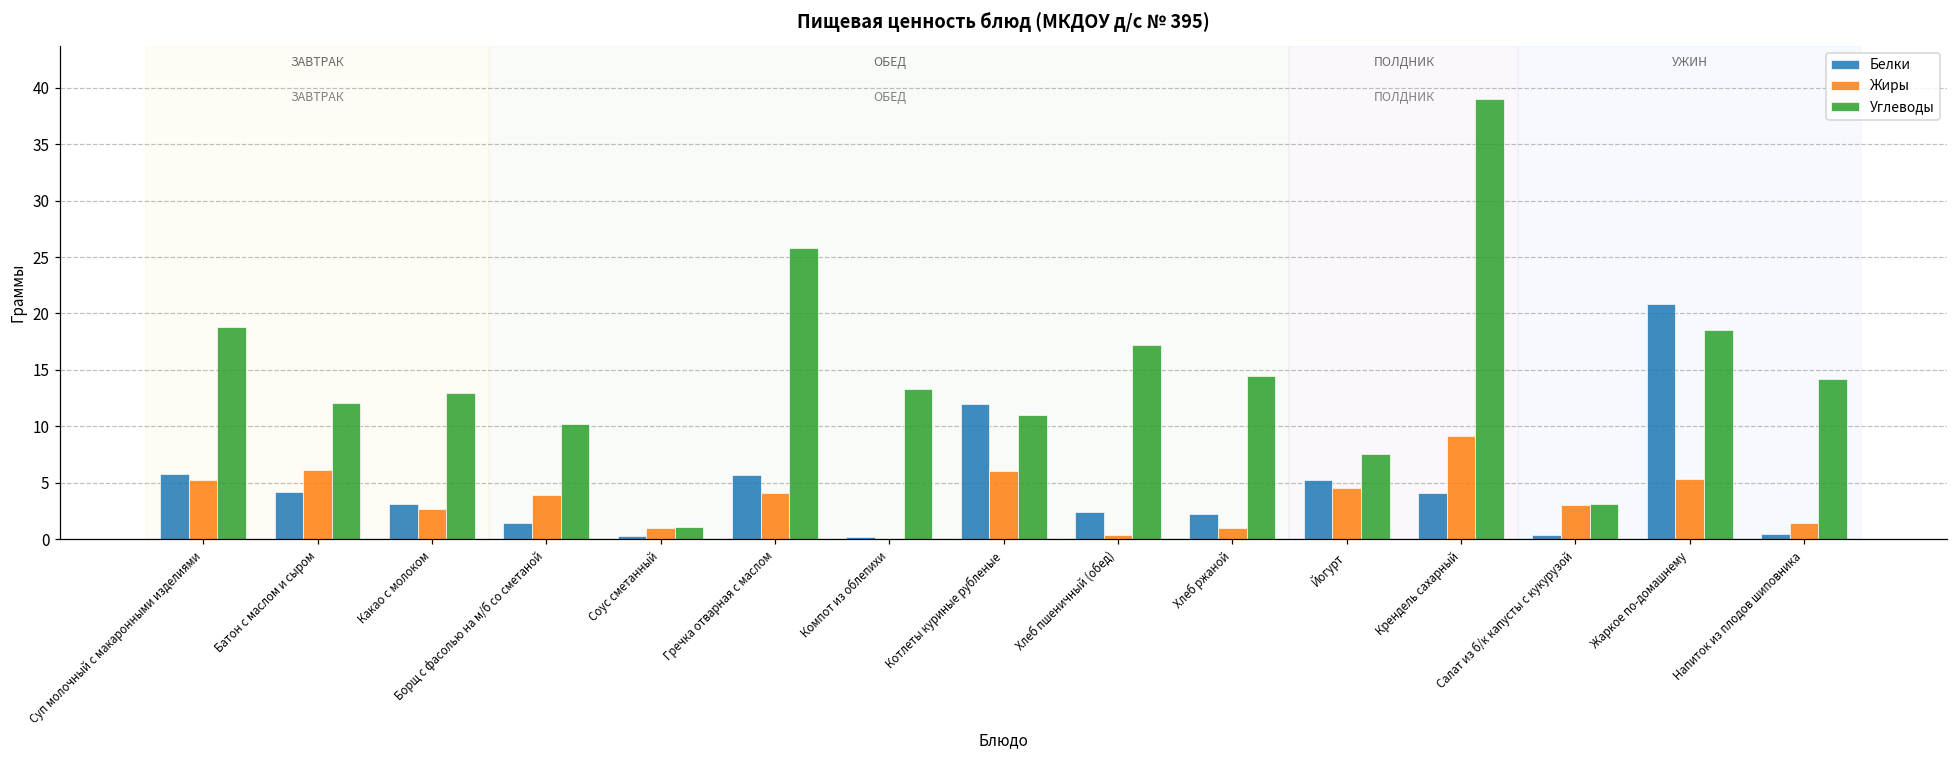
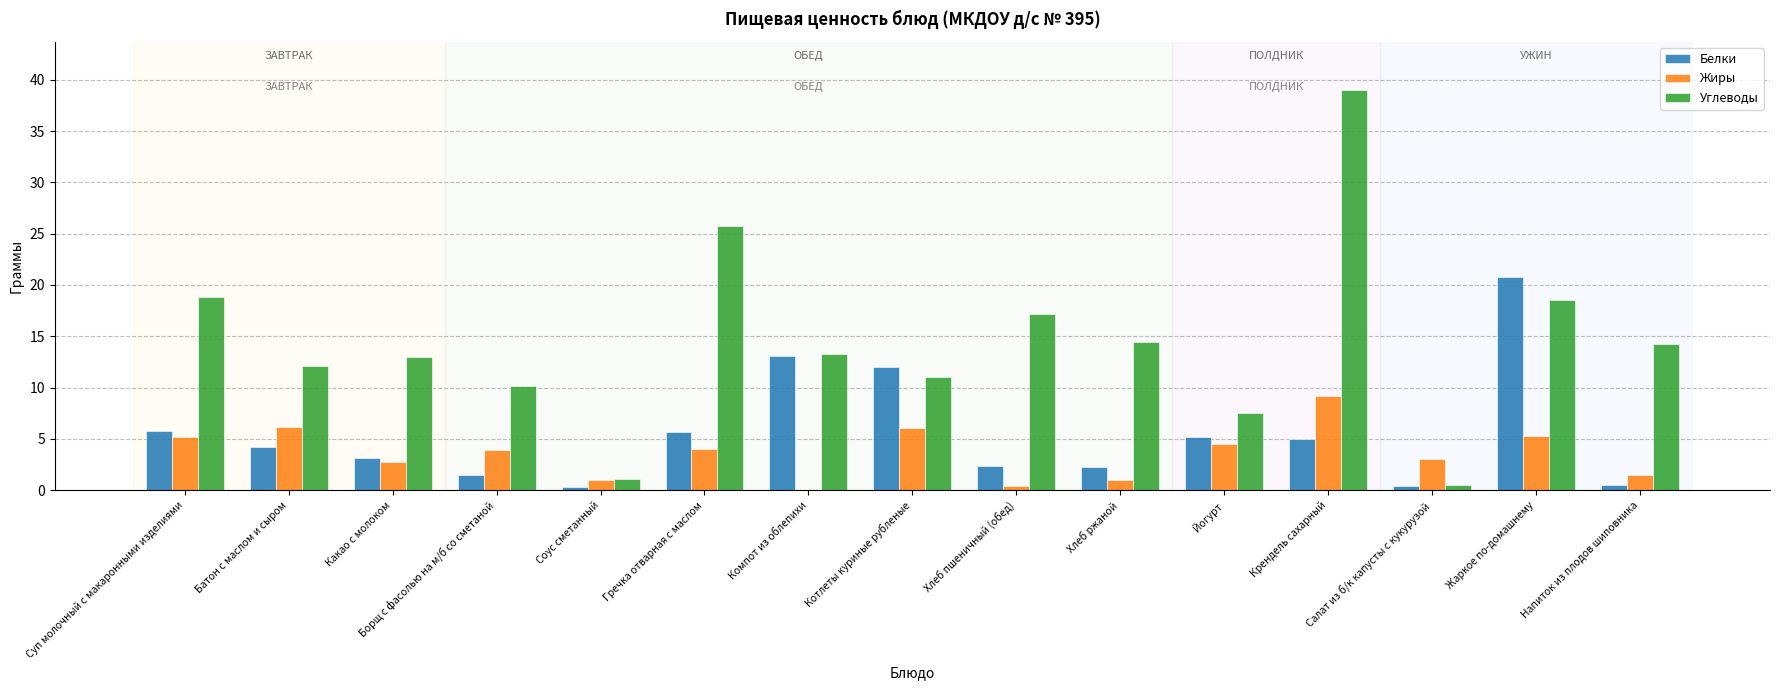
Белки, Компот из облепихи: 0.2 -> 13.1
Белки, Крендель сахарный: 4.1 -> 5.0
Углеводы, Салат из б/к капусты с кукурузой: 3.2 -> 0.5
